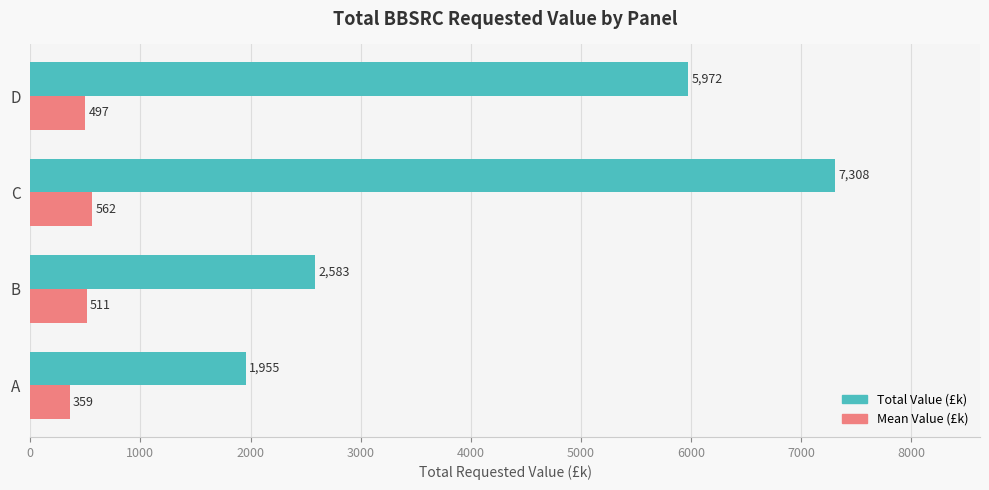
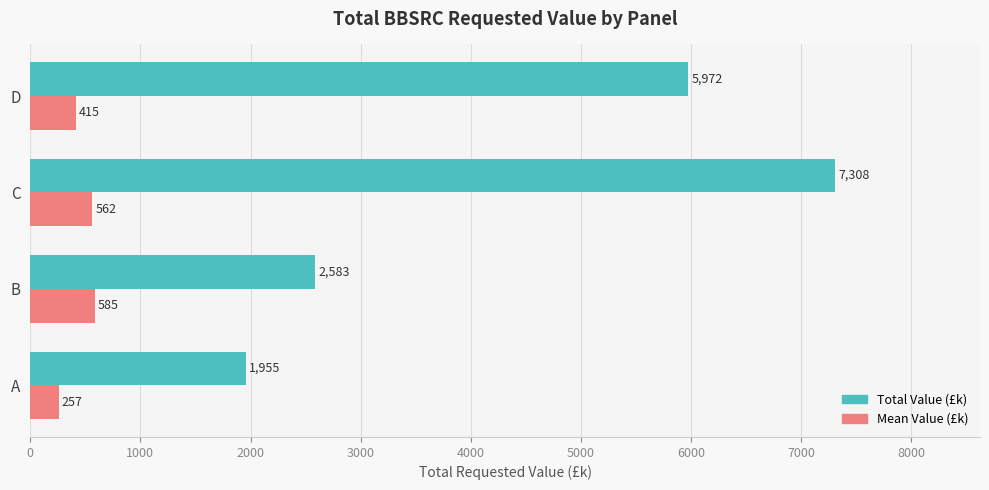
Mean Value (£k), D: 497 -> 415
Mean Value (£k), B: 511 -> 585
Mean Value (£k), A: 359 -> 257
